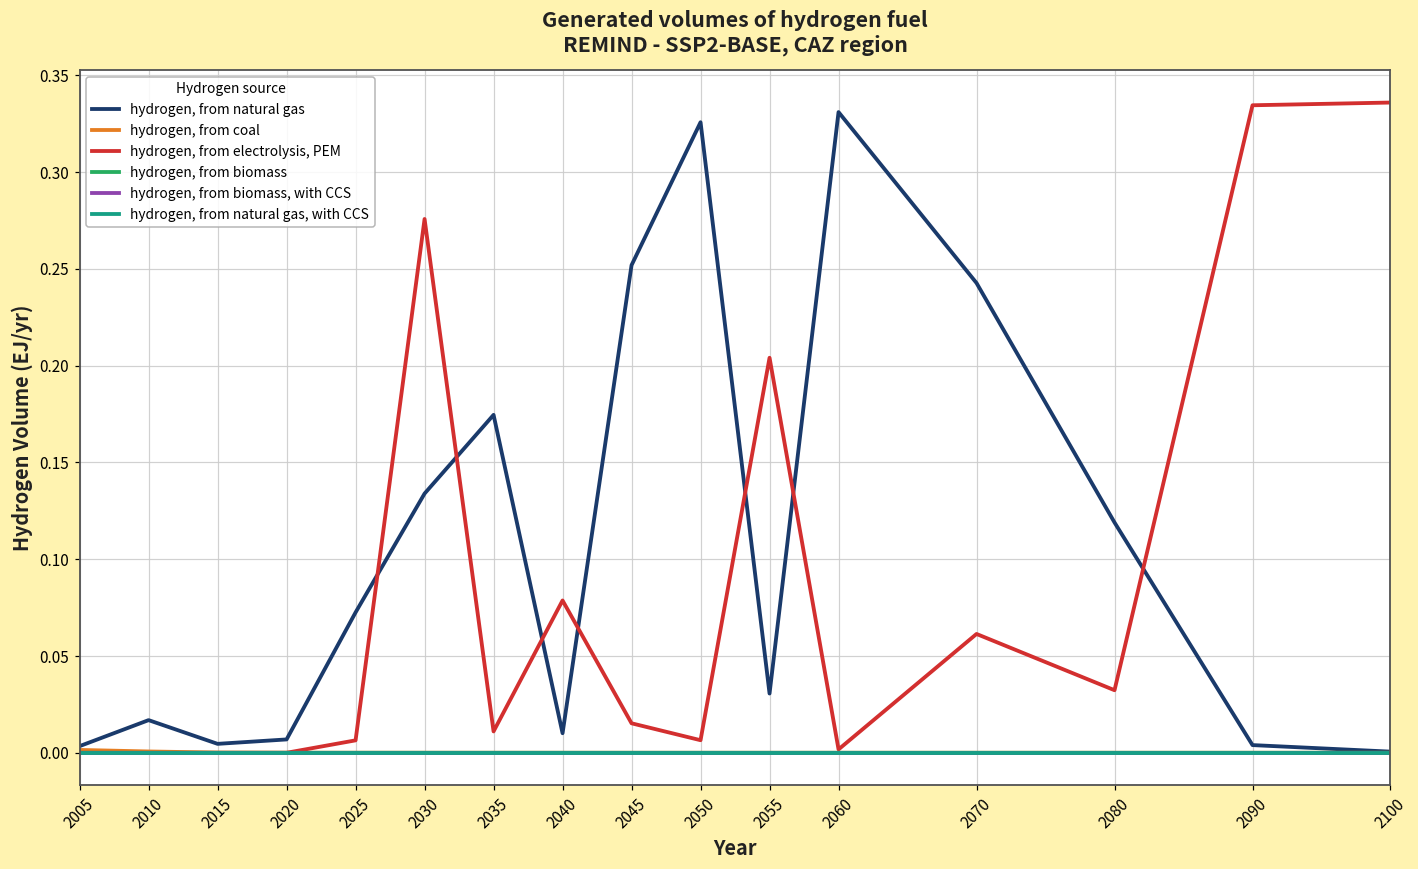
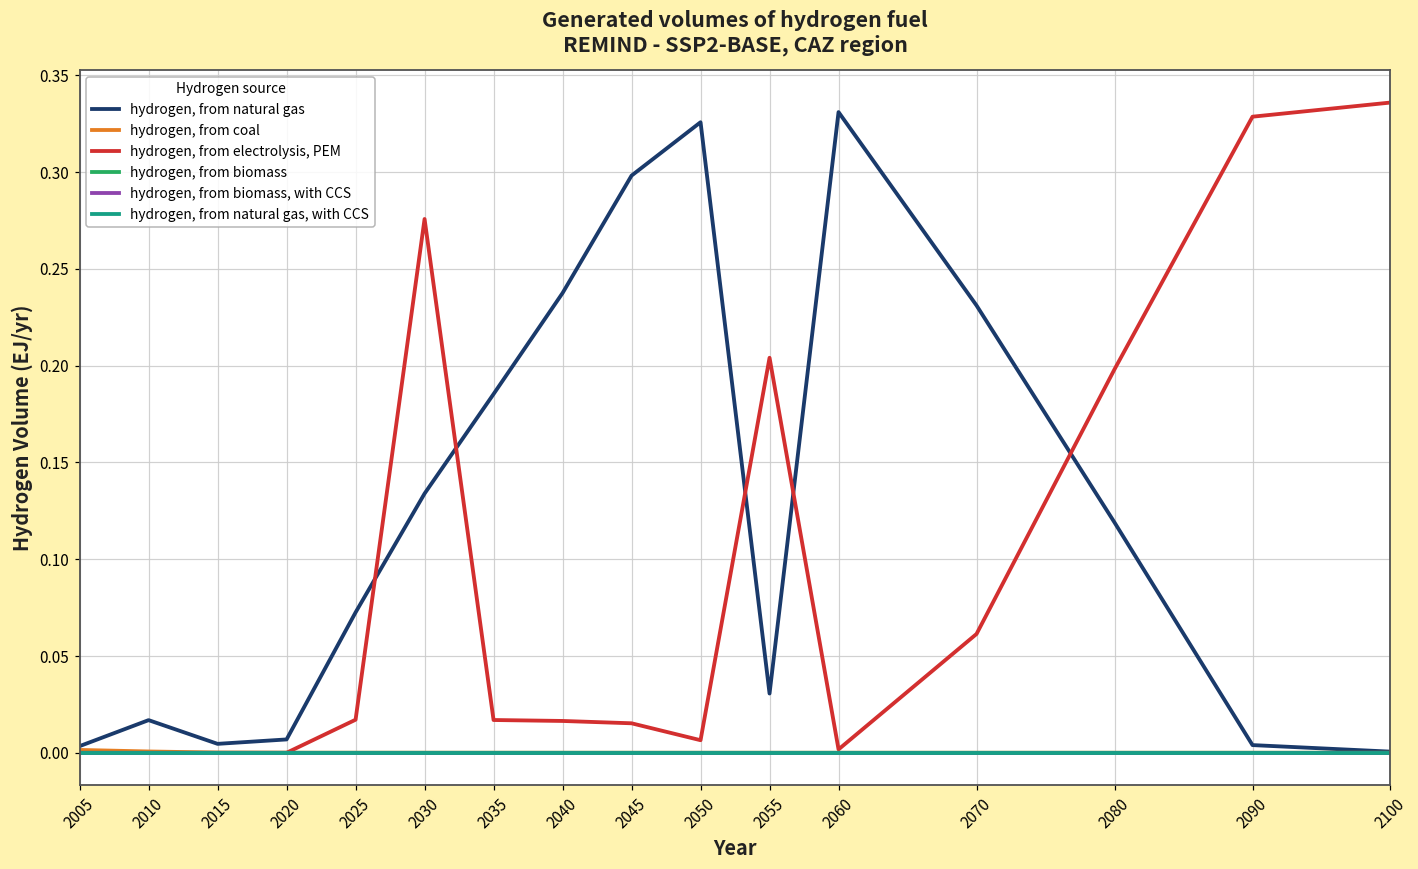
hydrogen, from electrolysis, PEM, 2025: 0.006 -> 0.017
hydrogen, from natural gas, 2035: 0.175 -> 0.185
hydrogen, from electrolysis, PEM, 2035: 0.011 -> 0.017
hydrogen, from natural gas, 2040: 0.010 -> 0.238
hydrogen, from electrolysis, PEM, 2040: 0.079 -> 0.016
hydrogen, from natural gas, 2045: 0.252 -> 0.298
hydrogen, from natural gas, 2070: 0.243 -> 0.231
hydrogen, from electrolysis, PEM, 2080: 0.032 -> 0.198
hydrogen, from electrolysis, PEM, 2090: 0.335 -> 0.329
